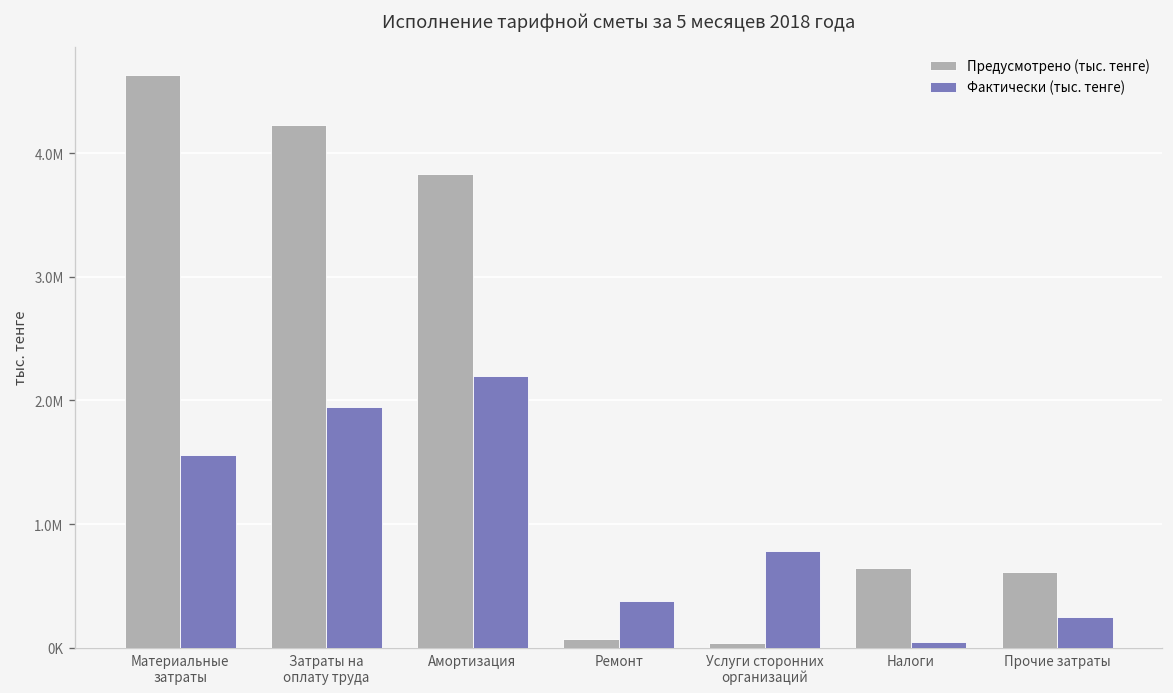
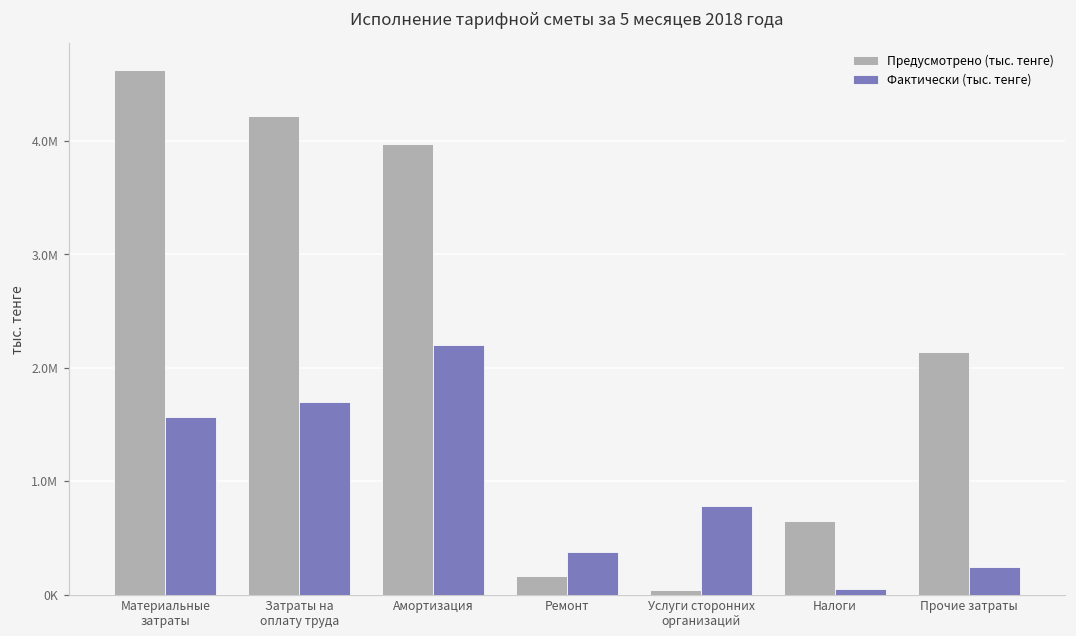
Фактически (тыс. тенге), Затраты на оплату труда: 1940000 -> 1700000
Предусмотрено (тыс. тенге), Амортизация: 3830000 -> 3980000
Предусмотрено (тыс. тенге), Ремонт: 70000 -> 160000
Предусмотрено (тыс. тенге), Прочие затраты: 610000 -> 2140000
